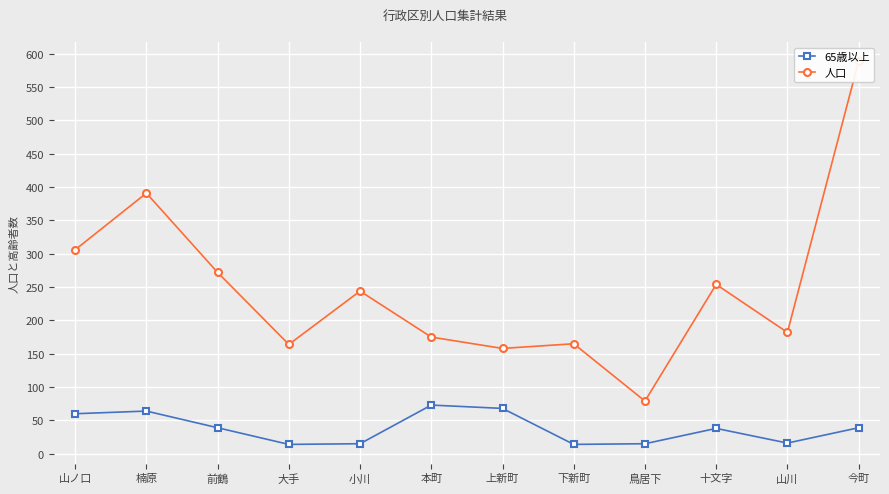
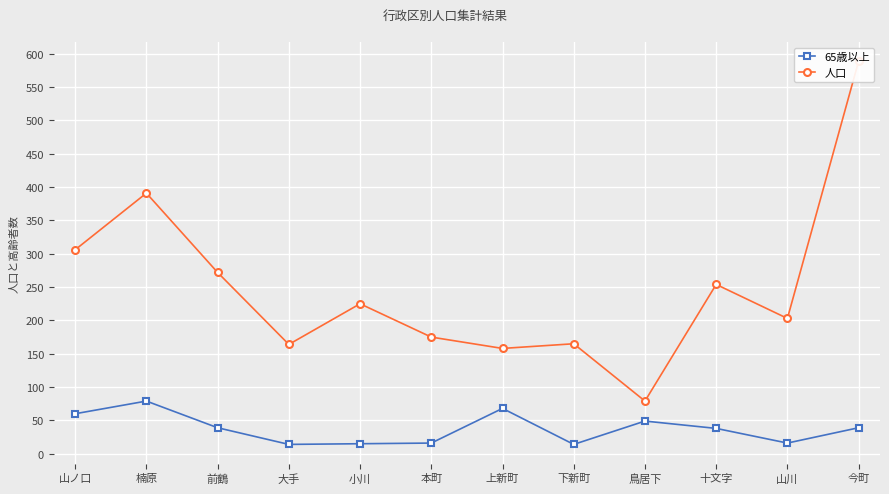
65歳以上, 楠原: 60 -> 80
人口, 小川: 240 -> 230
65歳以上, 本町: 70 -> 20
65歳以上, 鳥居下: 20 -> 50
人口, 山川: 180 -> 200
